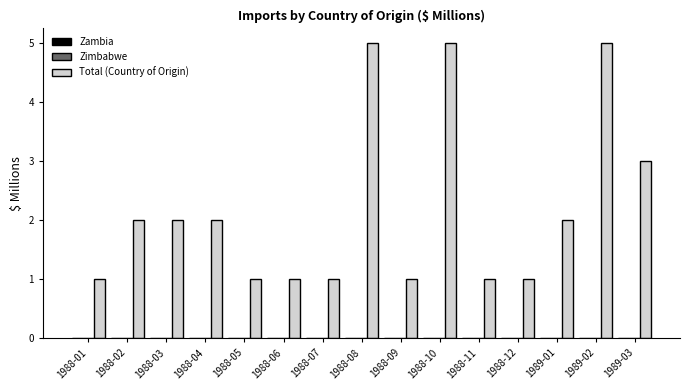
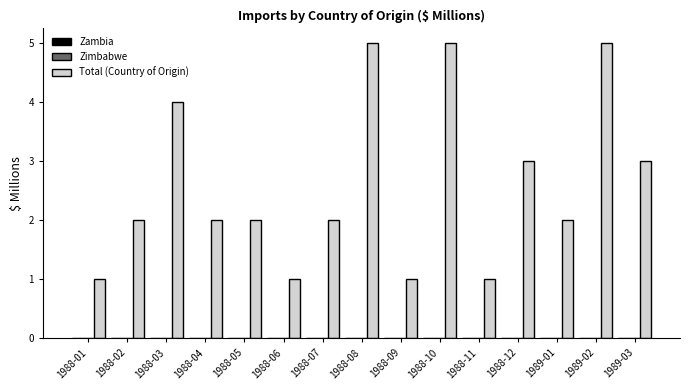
Total (Country of Origin), 1988-03: 2 -> 4
Total (Country of Origin), 1988-05: 1 -> 2
Total (Country of Origin), 1988-07: 1 -> 2
Total (Country of Origin), 1988-12: 1 -> 3
